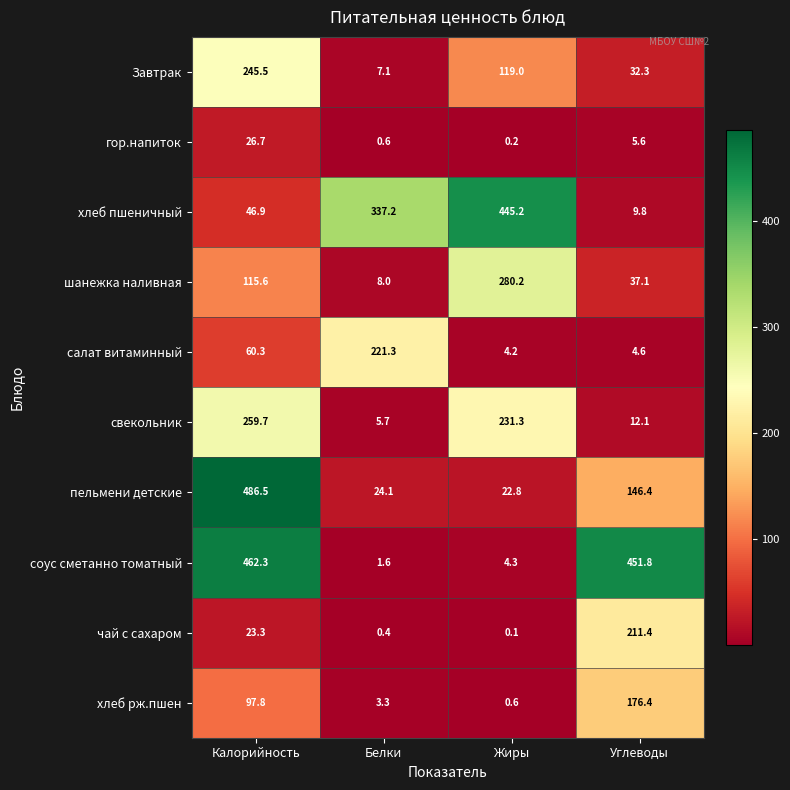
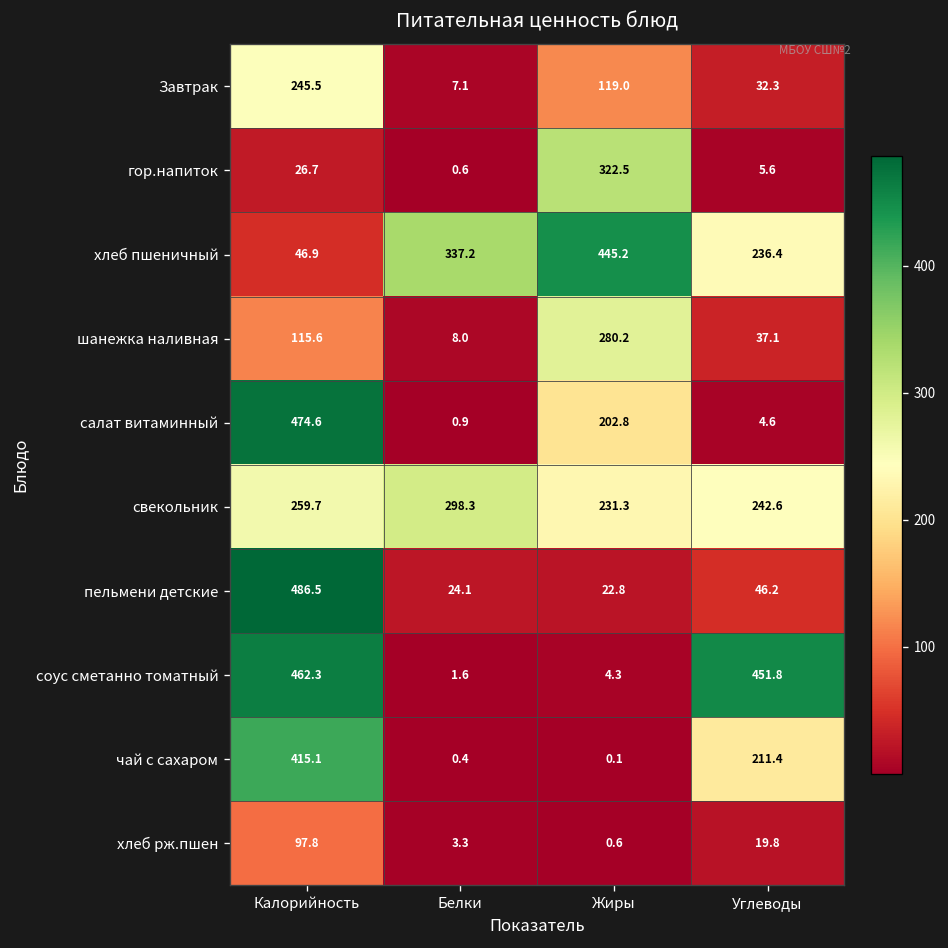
гор.напиток, Жиры: 0.2 -> 322.5
хлеб пшеничный, Углеводы: 9.8 -> 236.4
салат витаминный, Калорийность: 60.3 -> 474.6
салат витаминный, Белки: 221.3 -> 0.9
салат витаминный, Жиры: 4.2 -> 202.8
свекольник, Белки: 5.7 -> 298.3
свекольник, Углеводы: 12.1 -> 242.6
пельмени детские, Углеводы: 146.4 -> 46.2
чай с сахаром, Калорийность: 23.3 -> 415.1
хлеб рж.пшен, Углеводы: 176.4 -> 19.8
